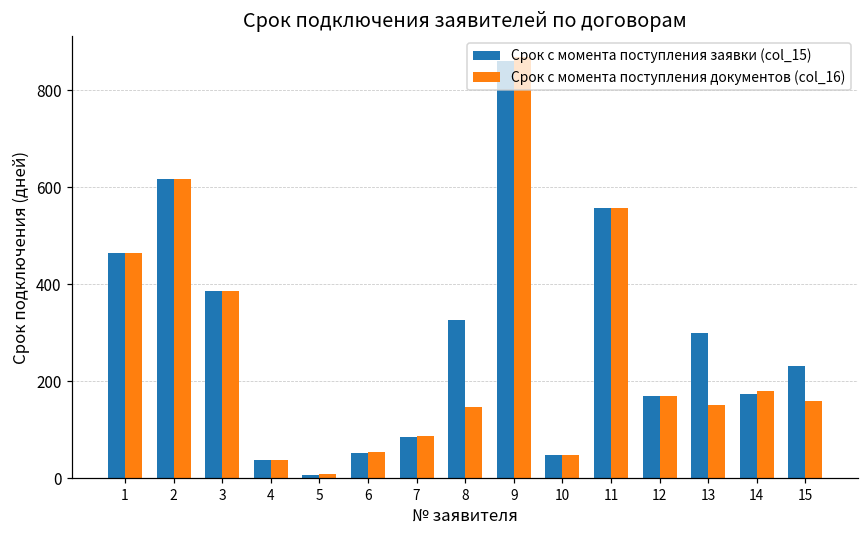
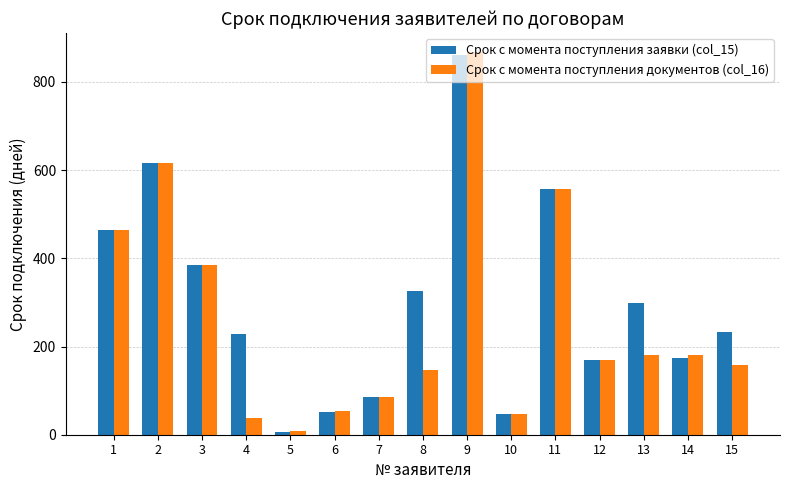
Срок с момента поступления заявки (col_15), 4: 40 -> 230
Срок с момента поступления документов (col_16), 13: 150 -> 180
